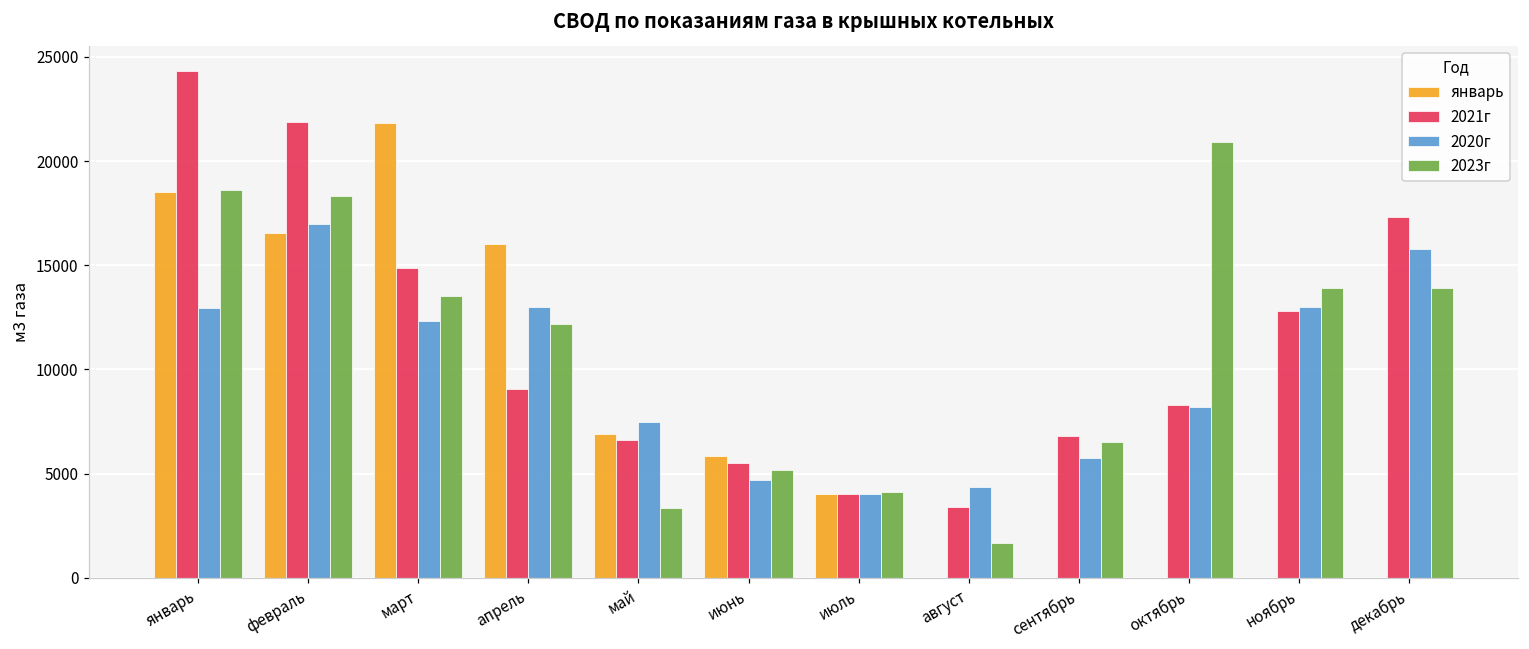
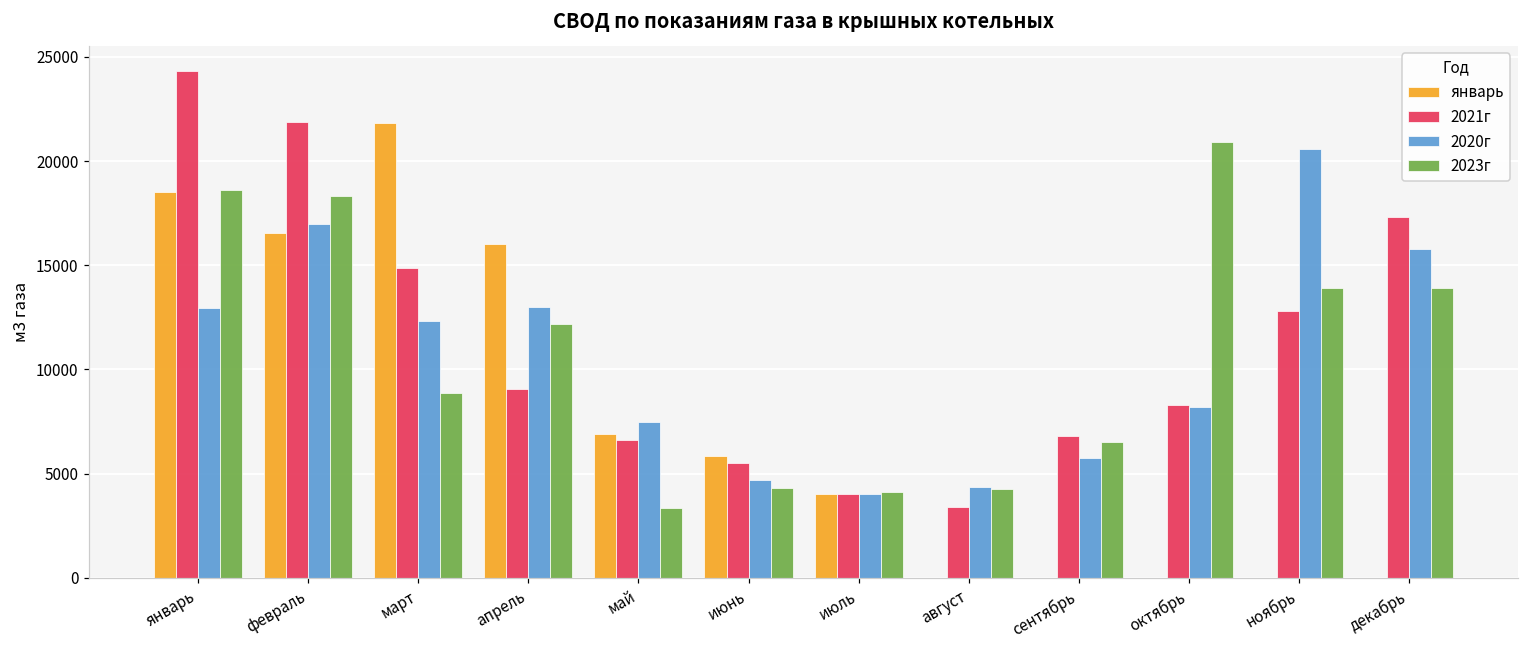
2023г, март: 13500 -> 8900
2023г, июнь: 5200 -> 4300
2023г, август: 1700 -> 4300
2020г, ноябрь: 13000 -> 20600
